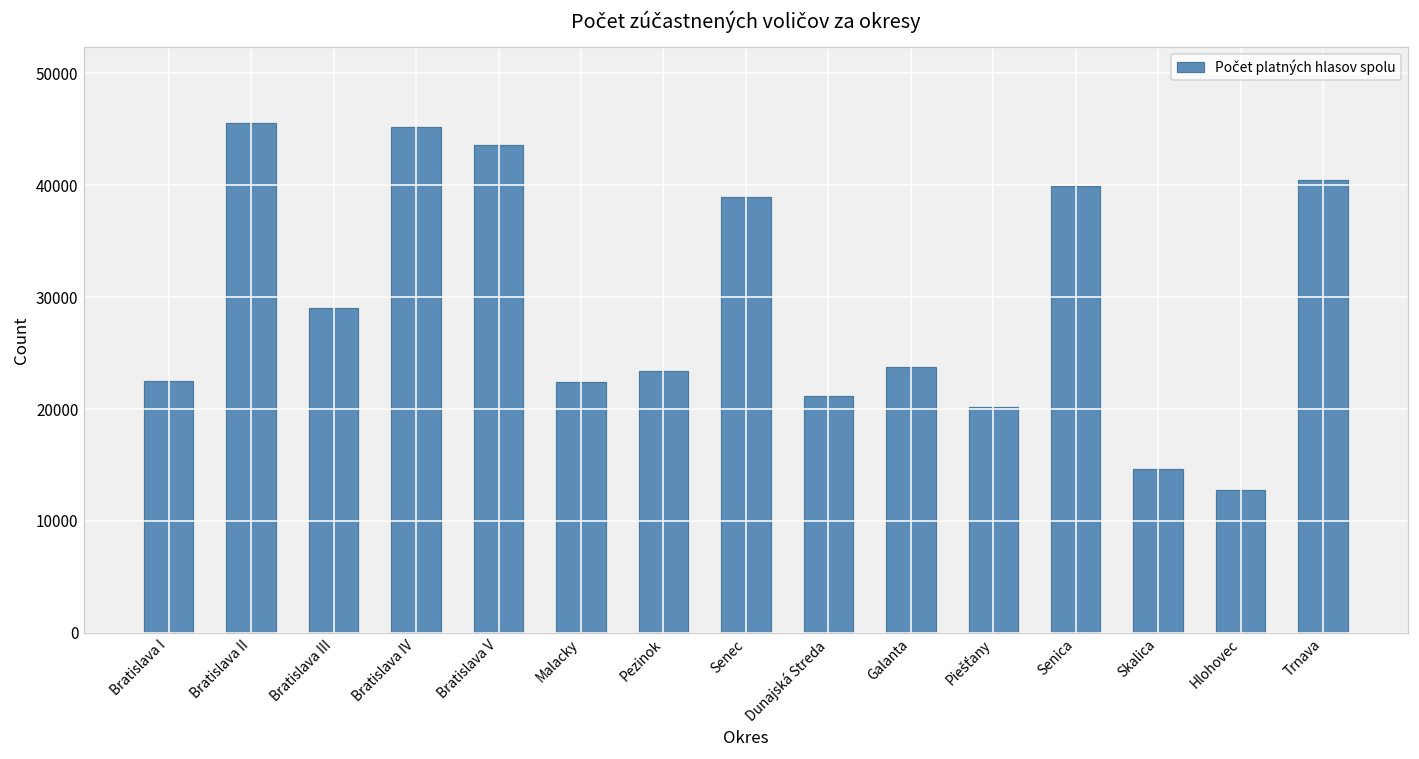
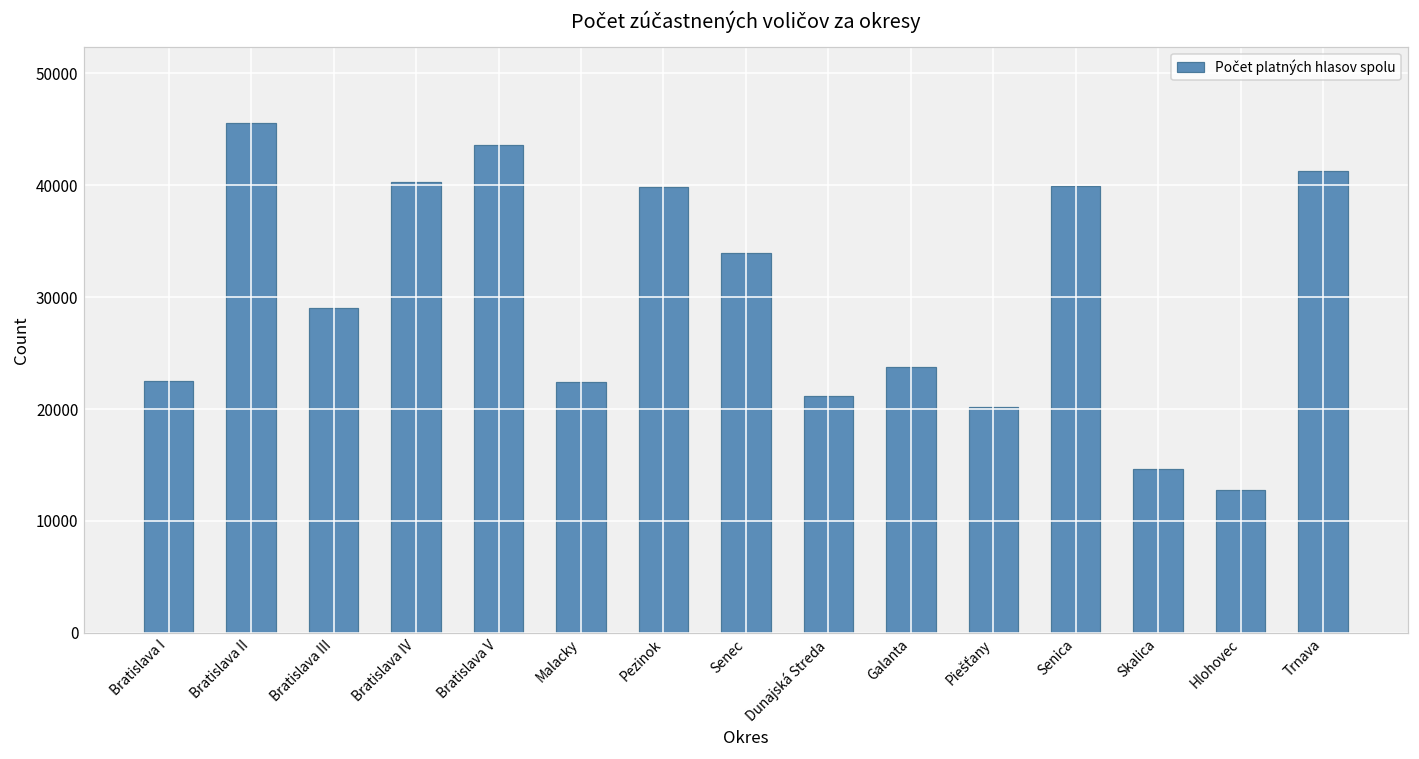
Bratislava IV: 45200 -> 40300
Pezinok: 23400 -> 39800
Senec: 39000 -> 33900
Trnava: 40500 -> 41300
